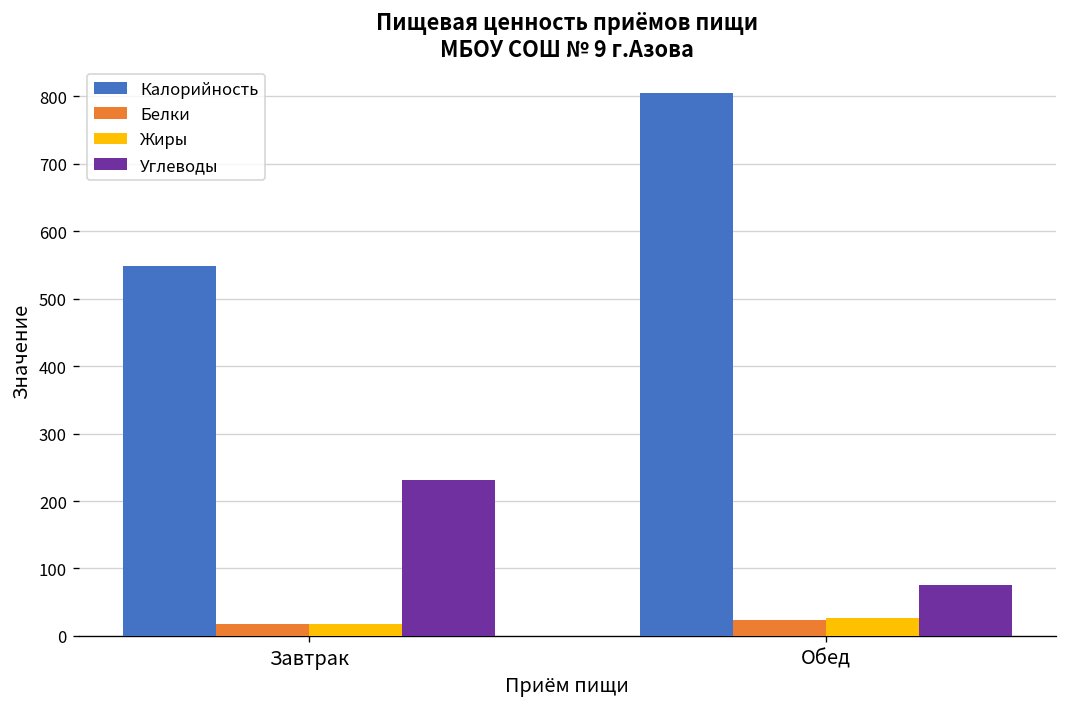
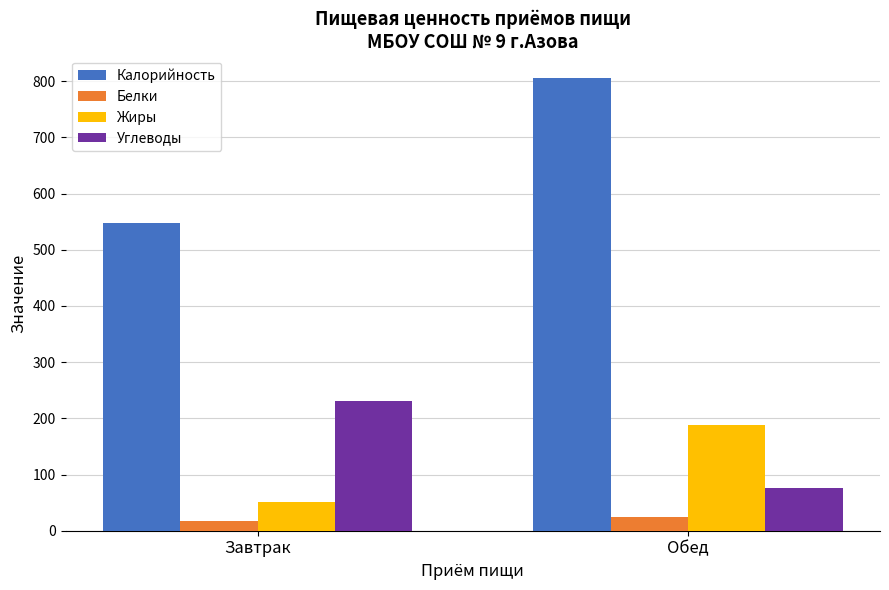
Жиры, Завтрак: 20 -> 50
Жиры, Обед: 30 -> 190
